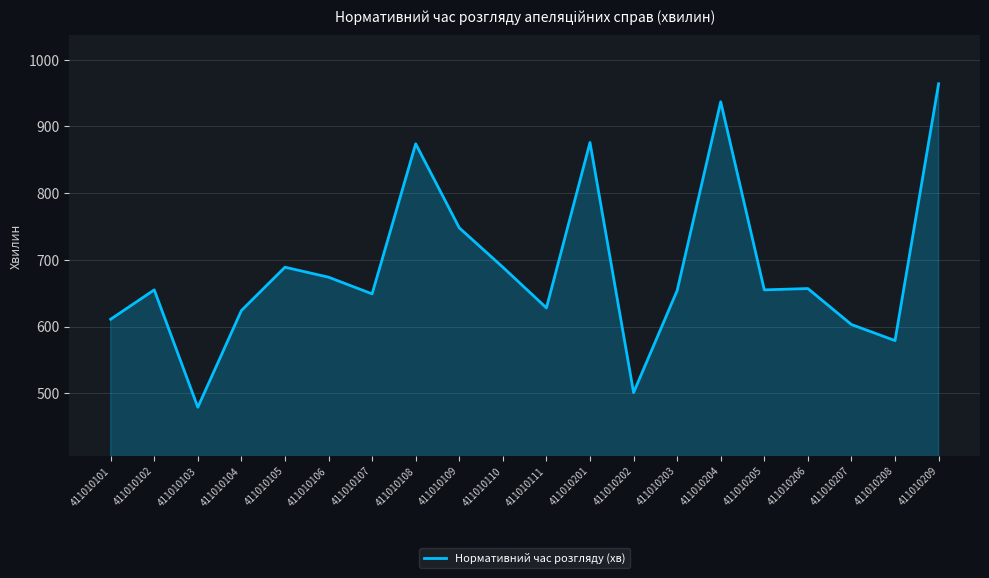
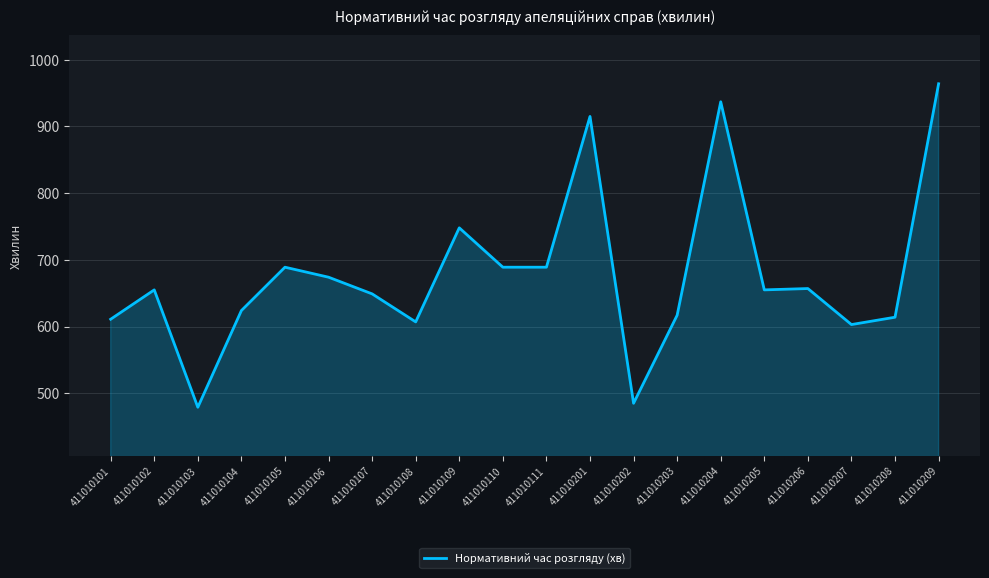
411010108: 870 -> 610
411010111: 630 -> 690
411010201: 880 -> 920
411010202: 500 -> 490
411010203: 650 -> 620
411010208: 580 -> 610
